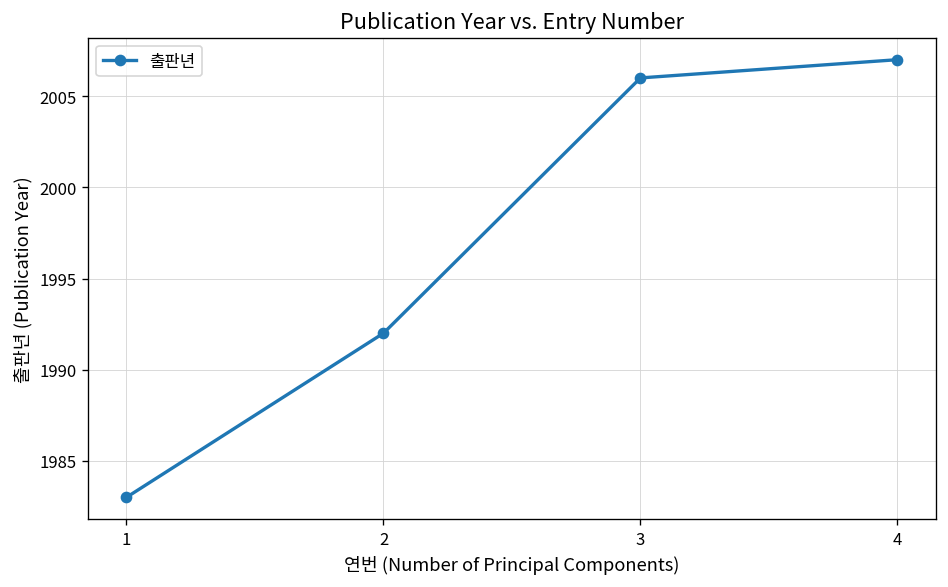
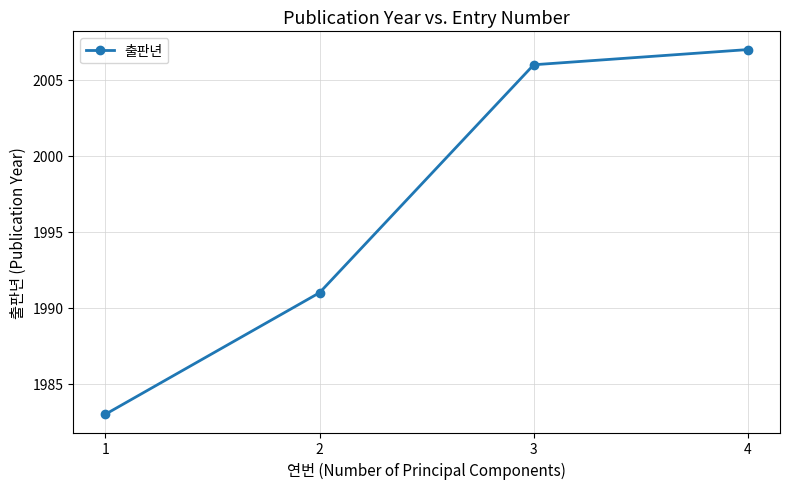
2: 1992 -> 1991
